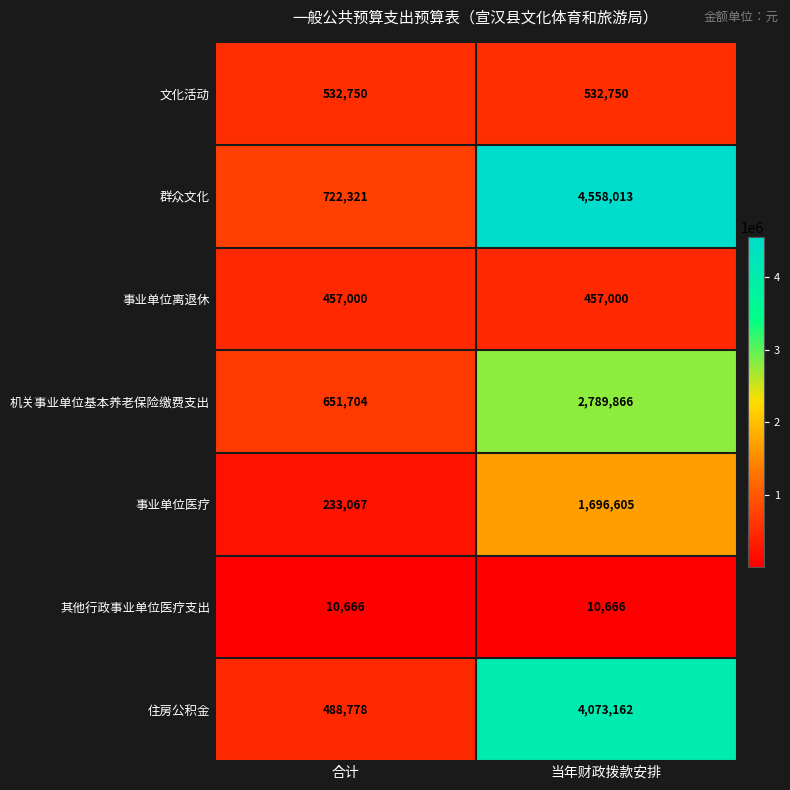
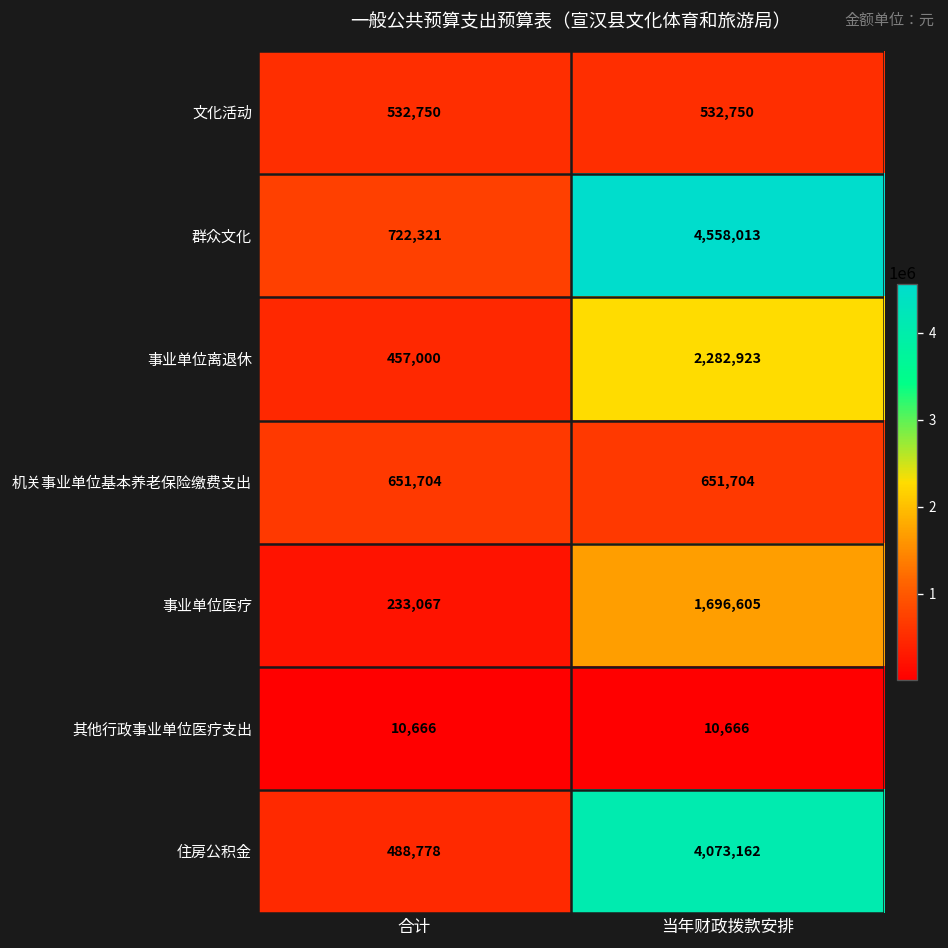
事业单位离退休, 当年财政拨款安排: 457,000 -> 2,282,923
机关事业单位基本养老保险缴费支出, 当年财政拨款安排: 2,789,866 -> 651,704
